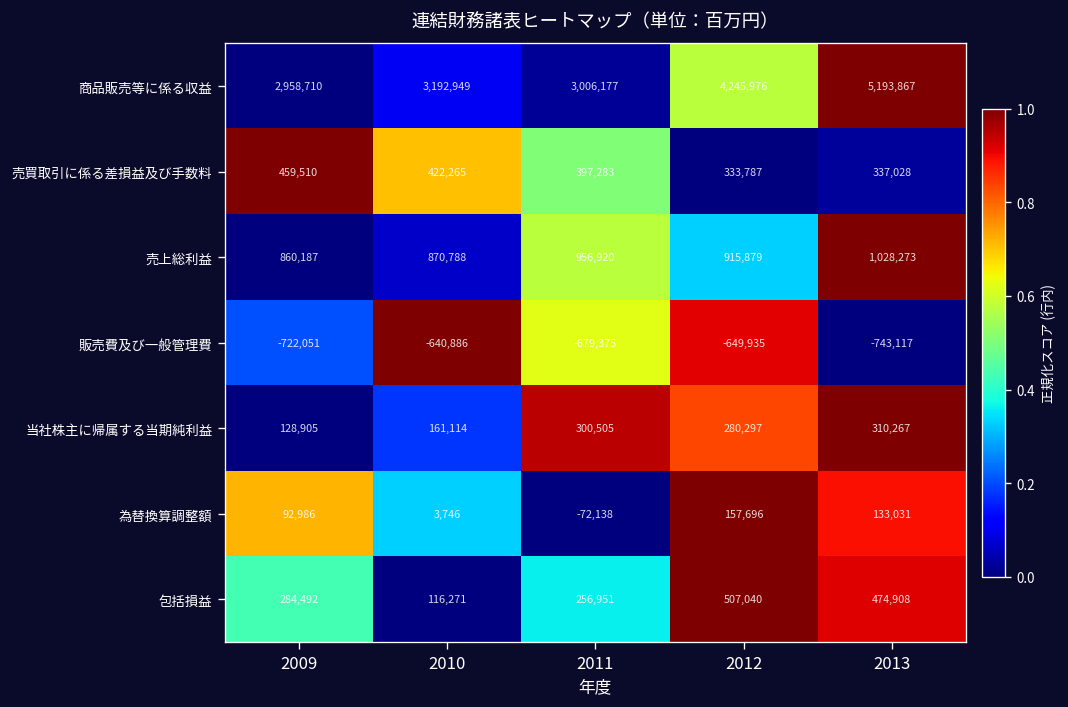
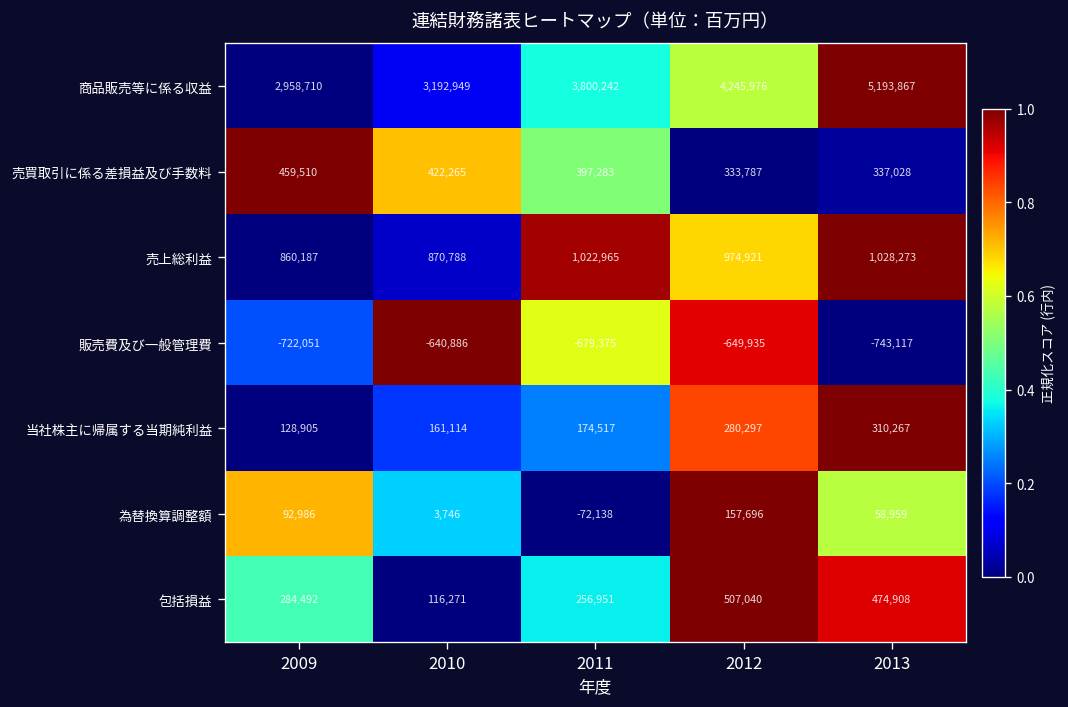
商品販売等に係る収益, 2011: 3,006,177 -> 3,800,242
売上総利益, 2011: 956,920 -> 1,022,965
売上総利益, 2012: 915,879 -> 974,921
当社株主に帰属する当期純利益, 2011: 300,505 -> 174,517
為替換算調整額, 2013: 133,031 -> 58,959
